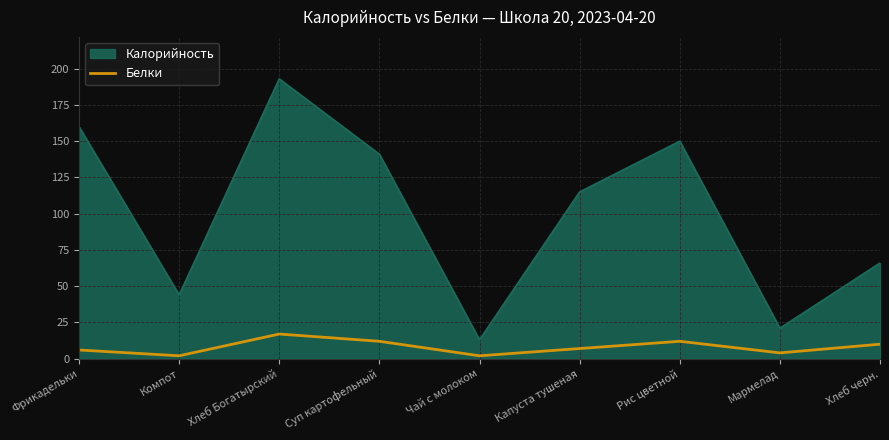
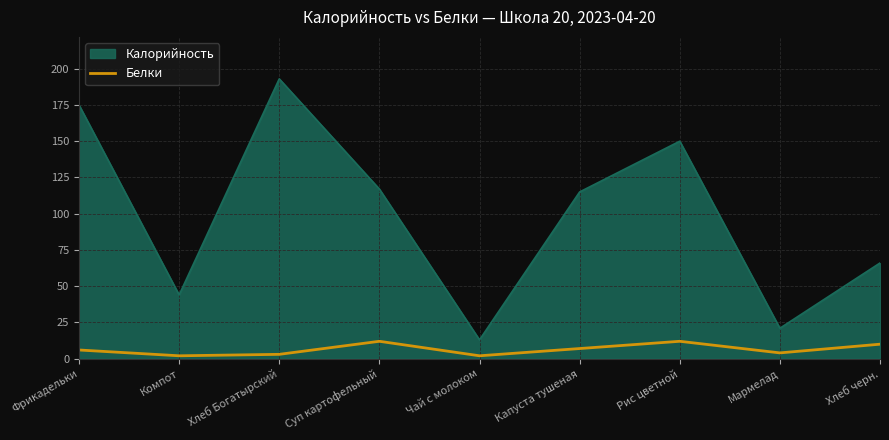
Калорийность, Фрикадельки: 160 -> 175
Белки, Хлеб Богатырский: 17 -> 3
Калорийность, Суп картофельный: 141 -> 117
